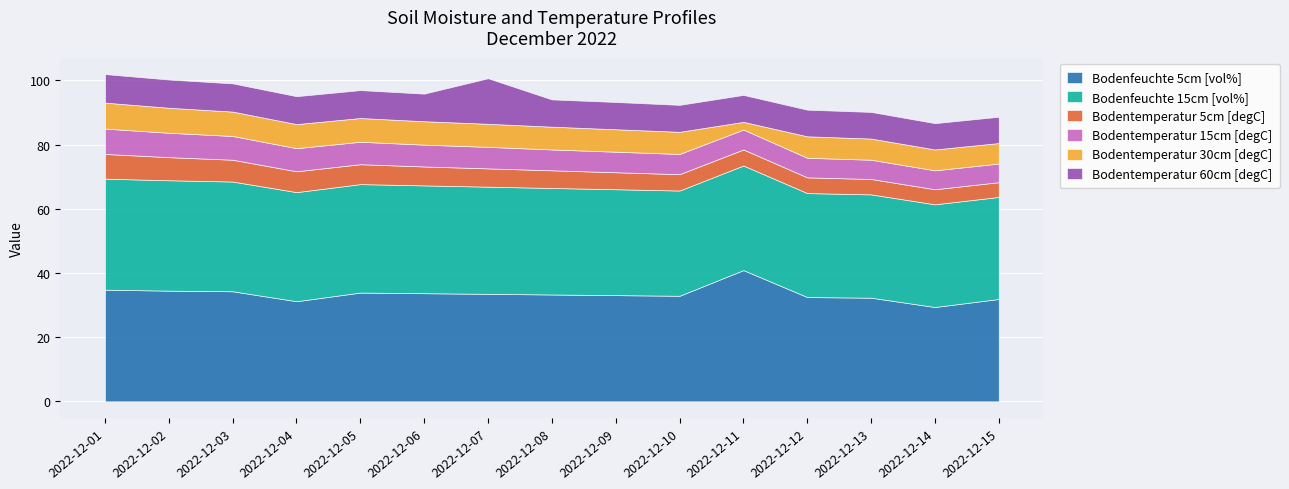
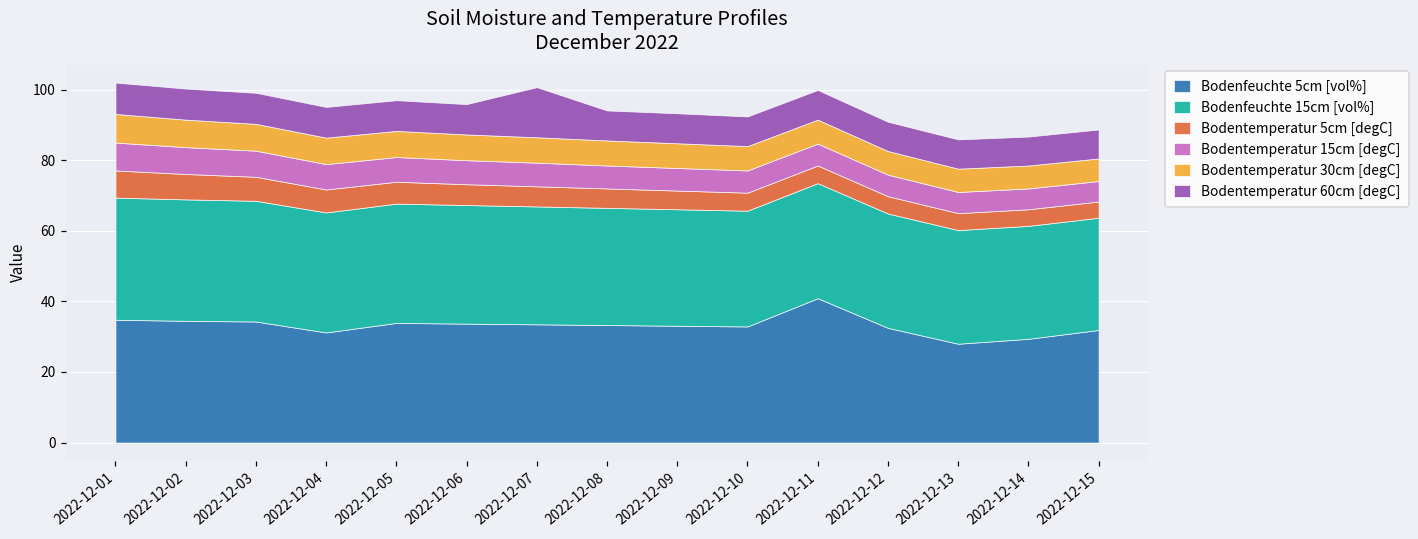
Bodentemperatur 30cm [degC], 2022-12-11: 2 -> 7
Bodenfeuchte 5cm [vol%], 2022-12-13: 32 -> 28
